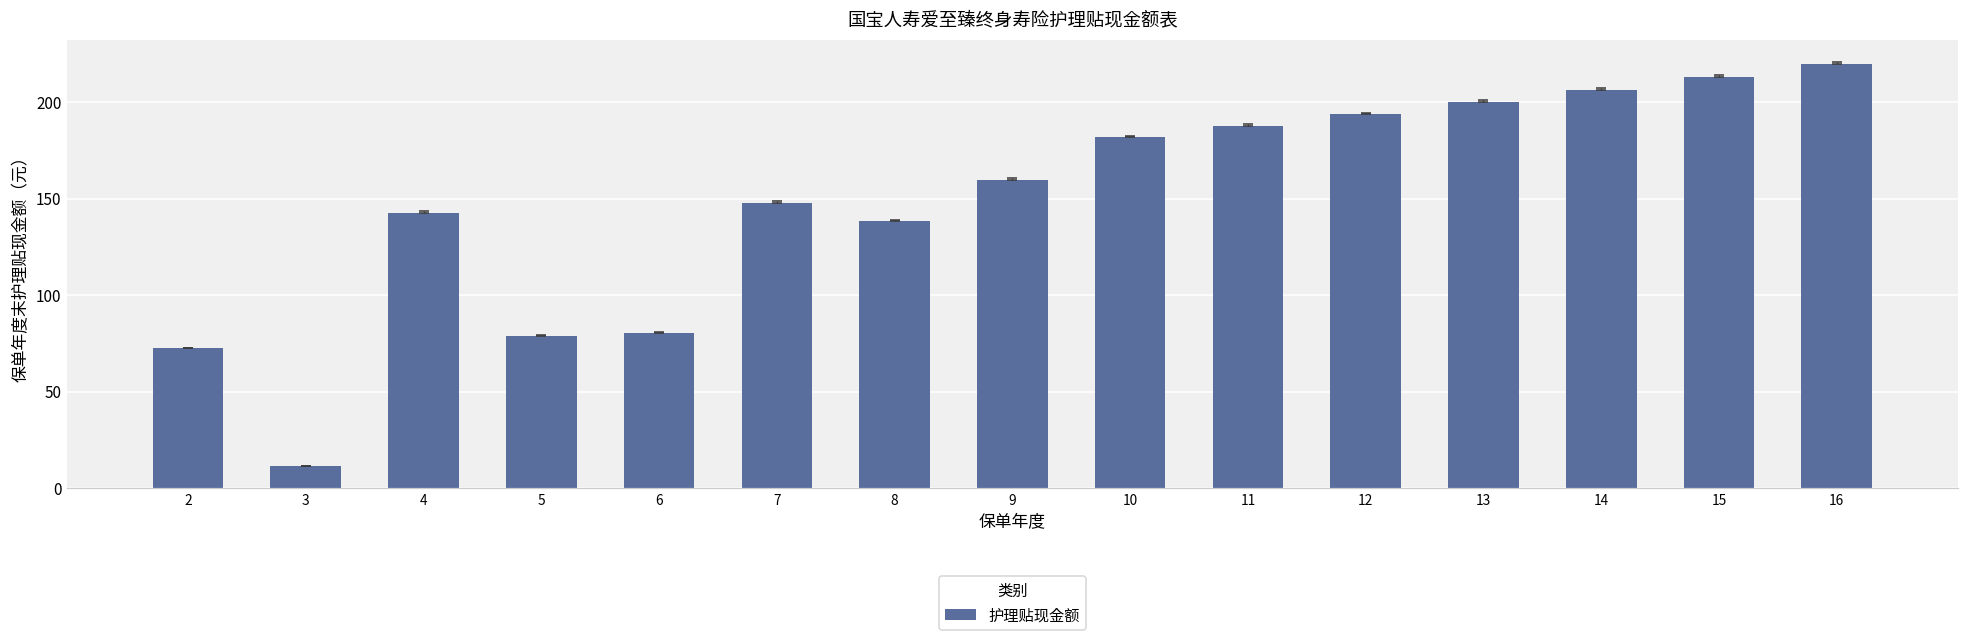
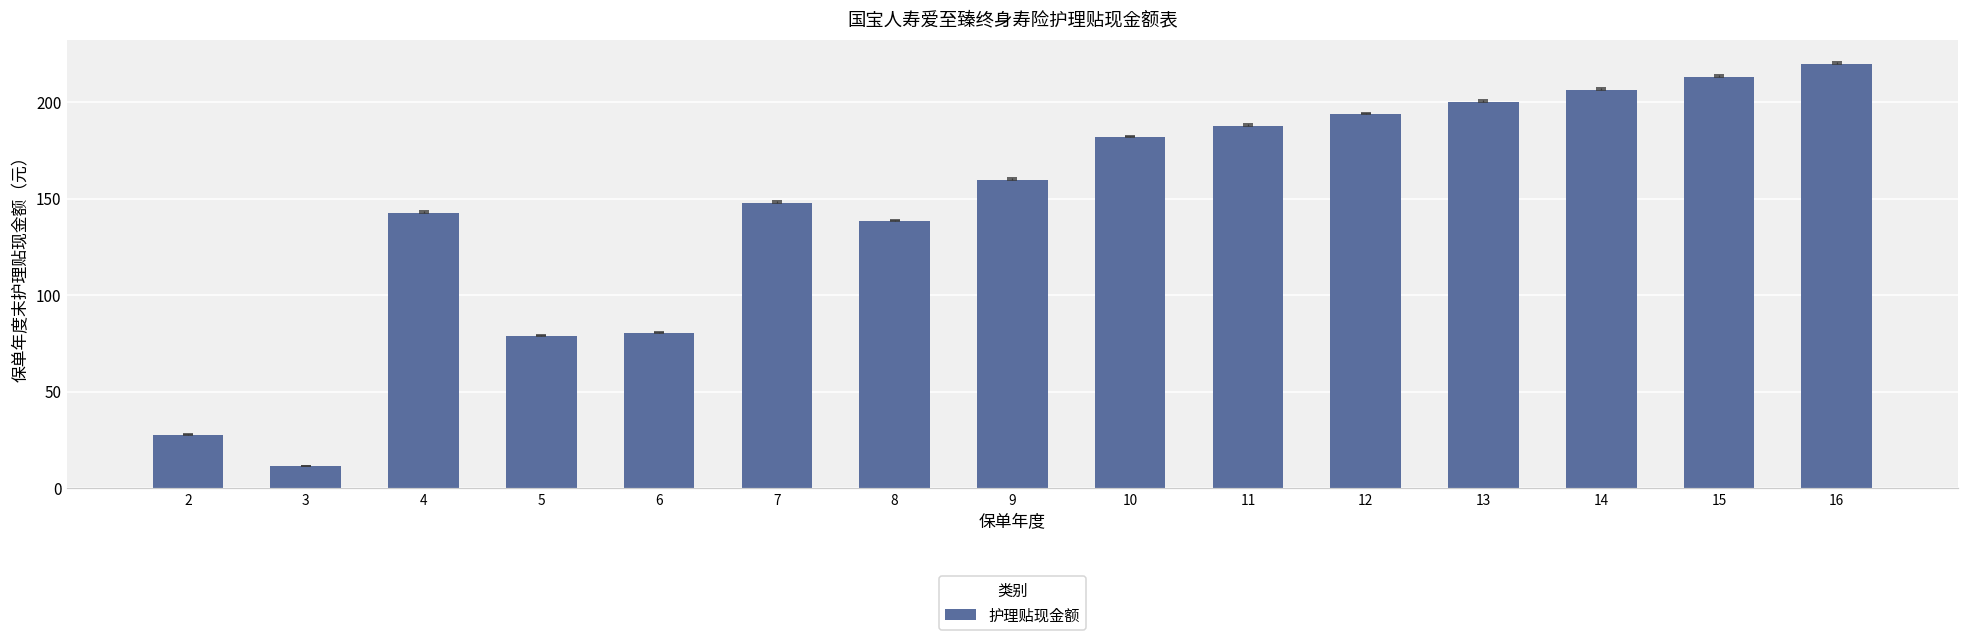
护理贴现金额, 2: 72 -> 28
